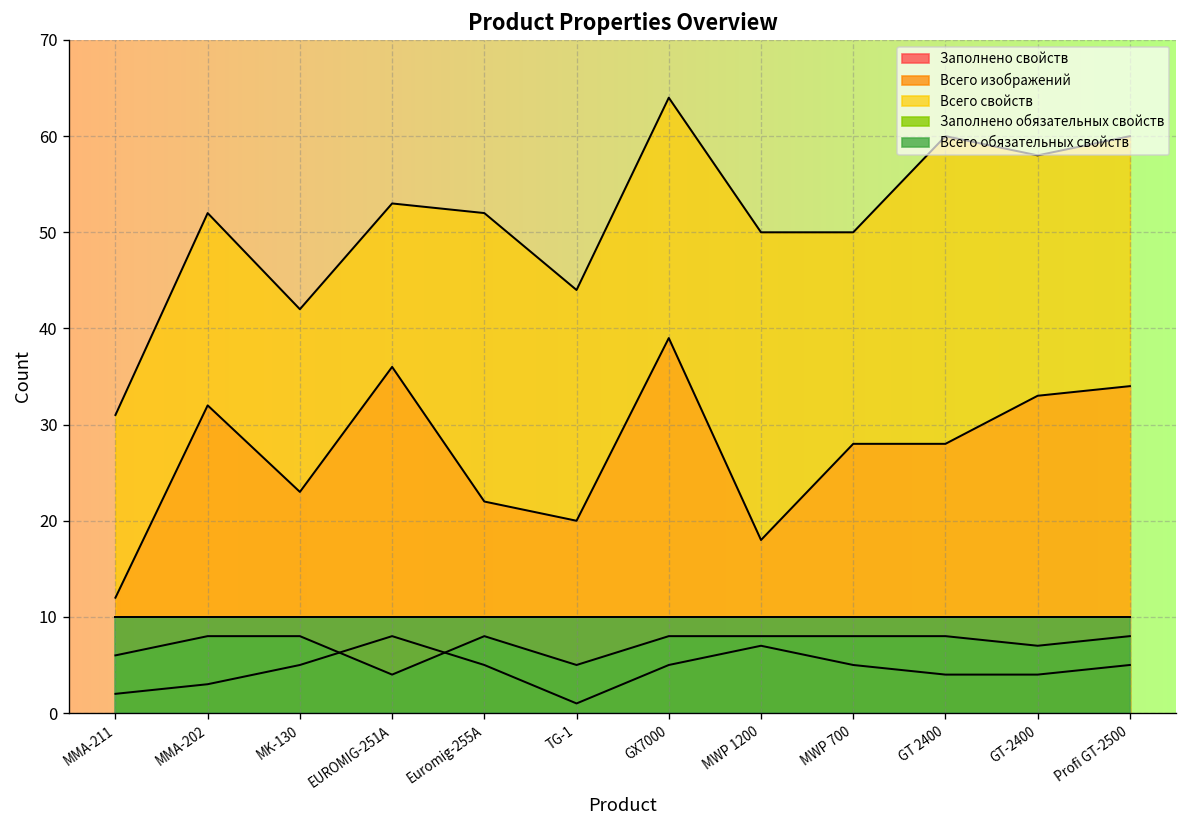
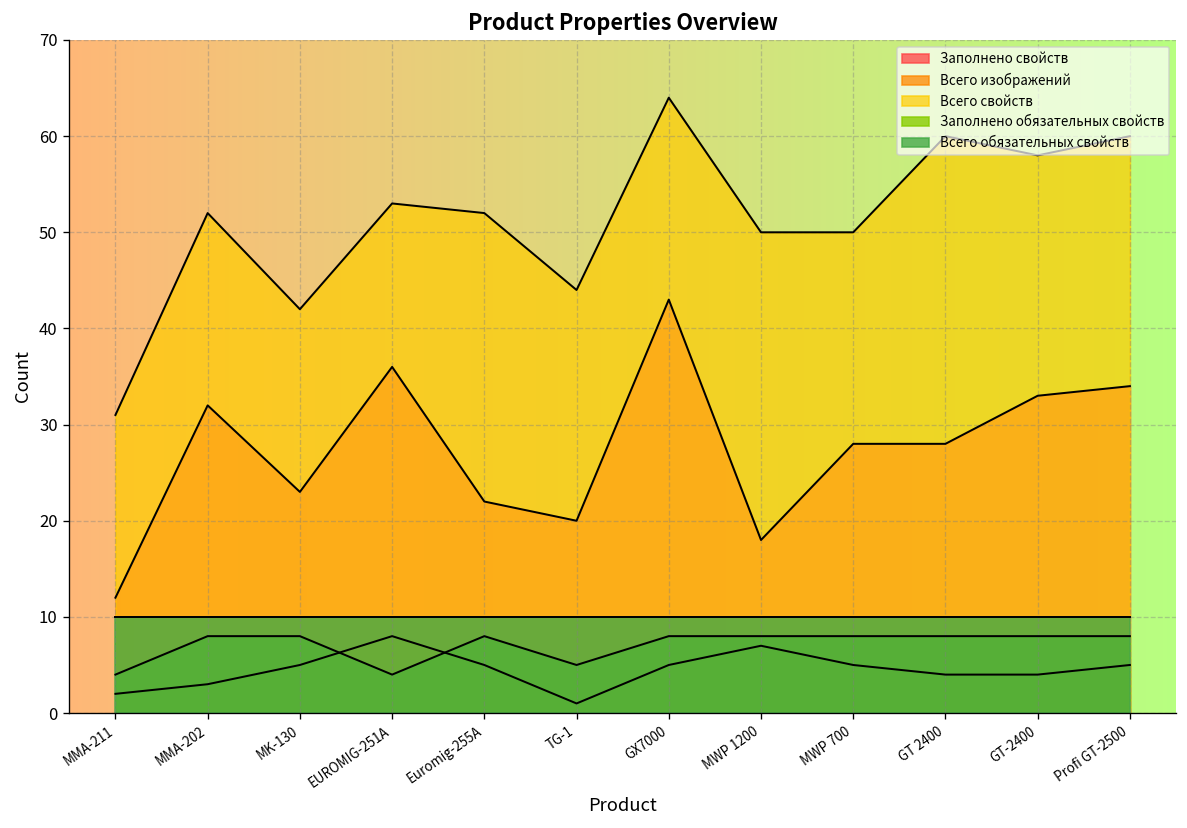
Заполнено обязательных свойств, MМА-211: 6 -> 4
Заполнено свойств, GX7000: 39 -> 43
Заполнено обязательных свойств, GT-2400: 7 -> 8
